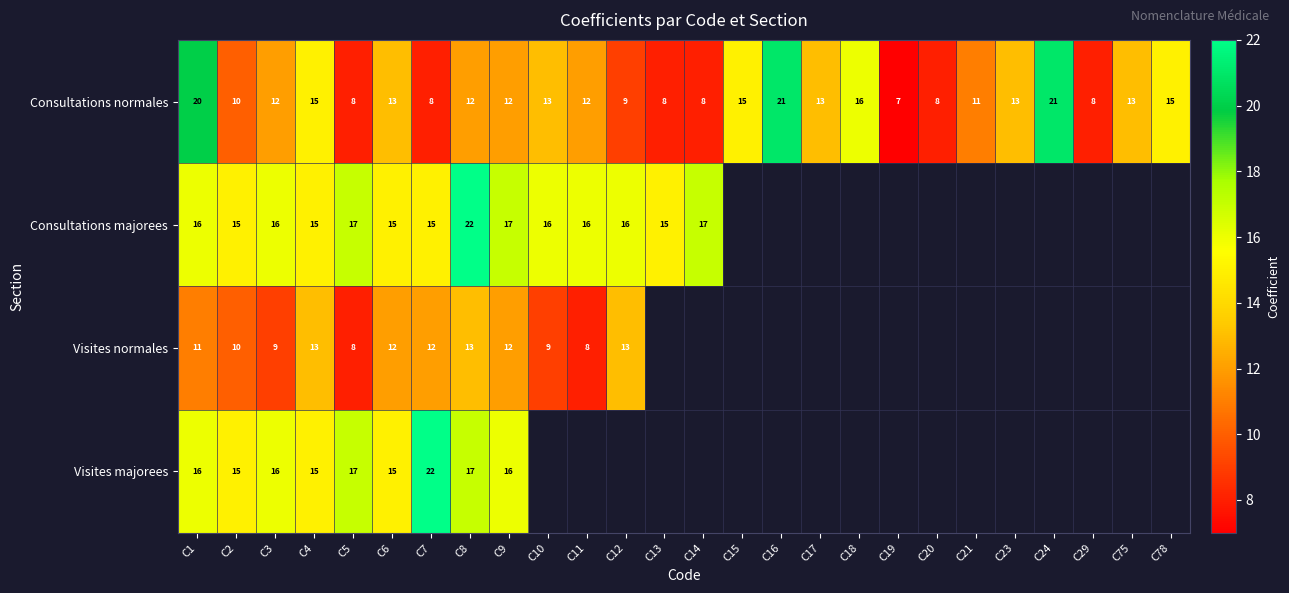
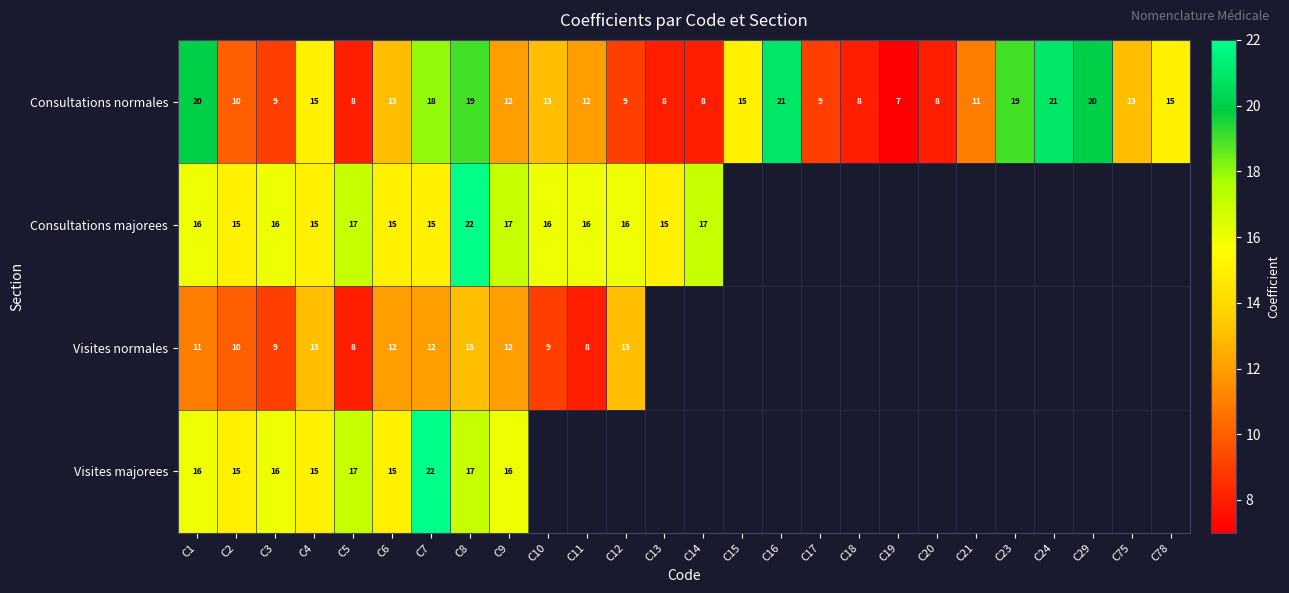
Consultations normales, C3: 12 -> 9
Consultations normales, C7: 8 -> 18
Consultations normales, C8: 12 -> 19
Consultations normales, C17: 13 -> 9
Consultations normales, C18: 16 -> 8
Consultations normales, C23: 13 -> 19
Consultations normales, C29: 8 -> 20
